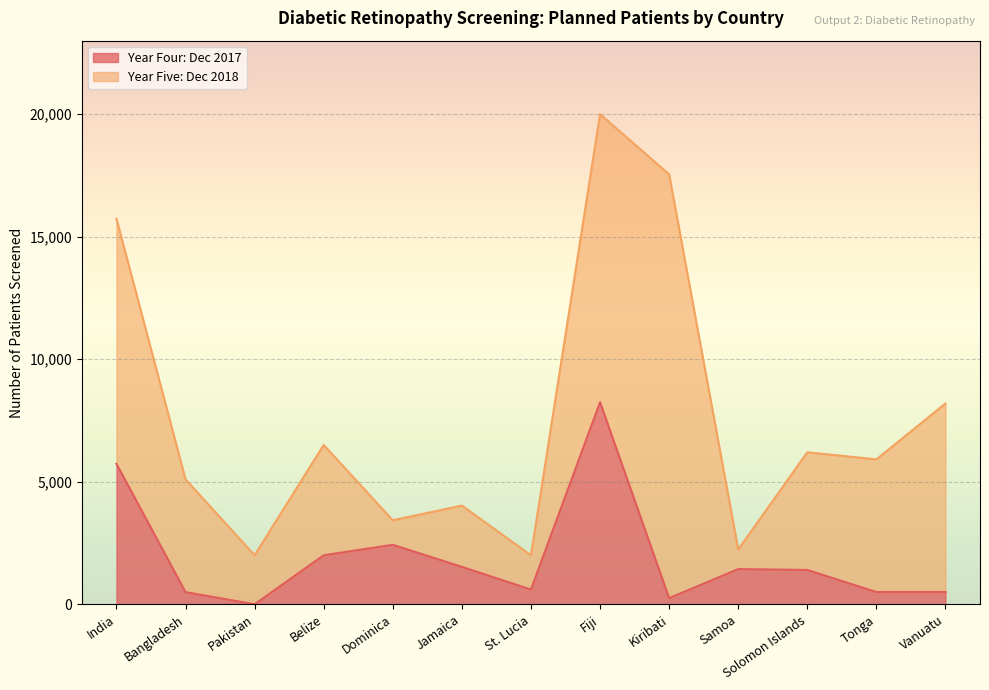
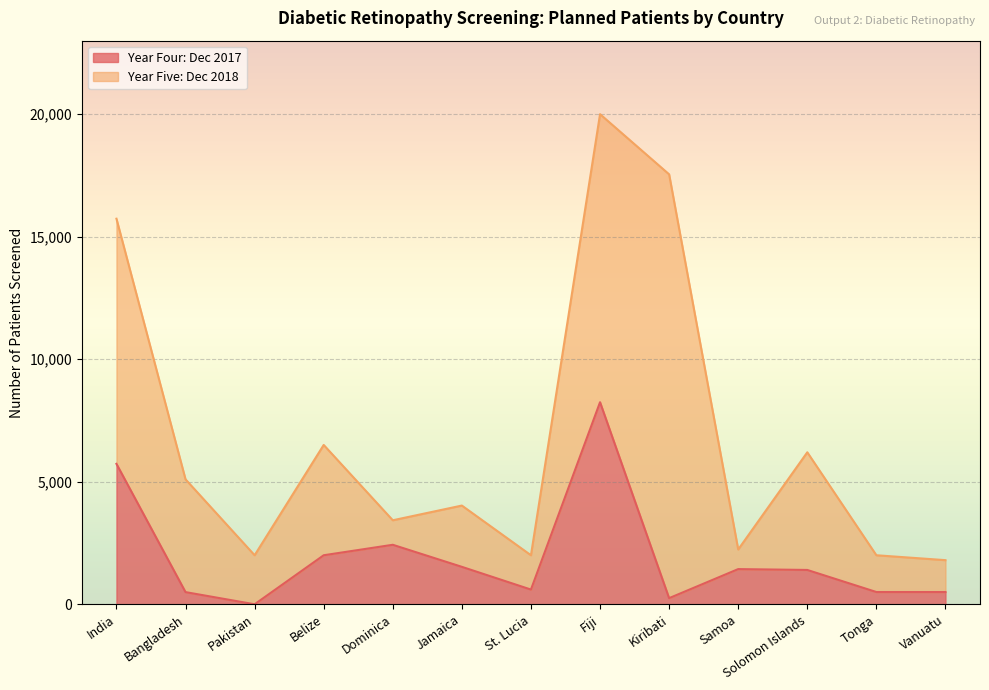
Year Five: Dec 2018, Tonga: 5,400 -> 1,500
Year Five: Dec 2018, Vanuatu: 7,700 -> 1,300
